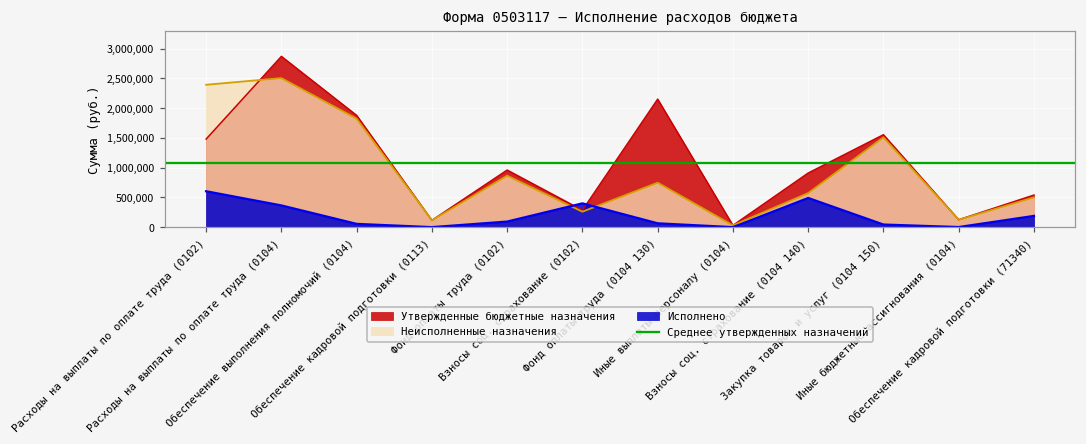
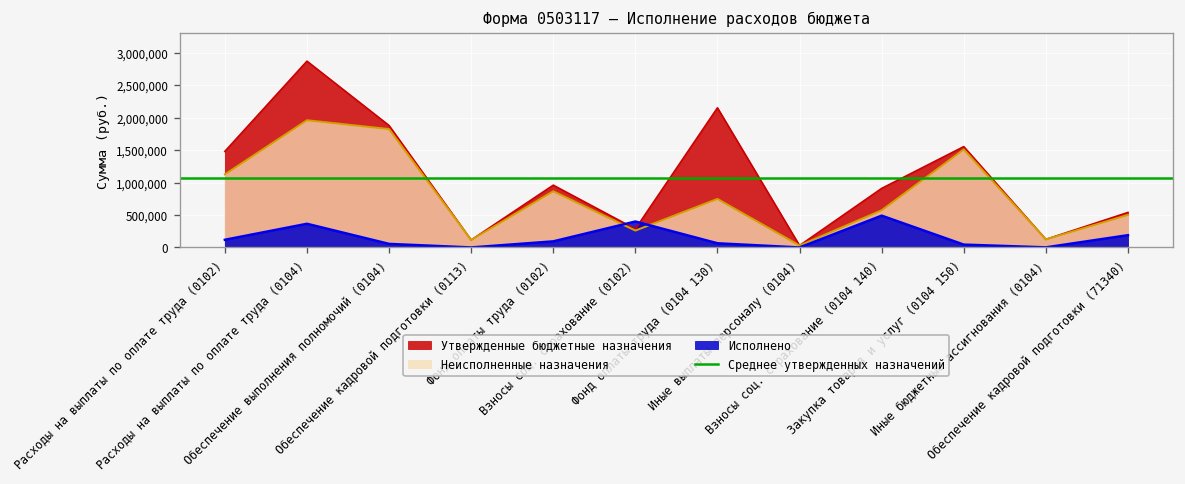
Неисполненные назначения, Расходы на выплаты по оплате труда (0102): 2,400,000 -> 1,100,000
Исполнено, Расходы на выплаты по оплате труда (0102): 600,000 -> 100,000
Неисполненные назначения, Расходы на выплаты по оплате труда (0104): 2,500,000 -> 2,000,000
